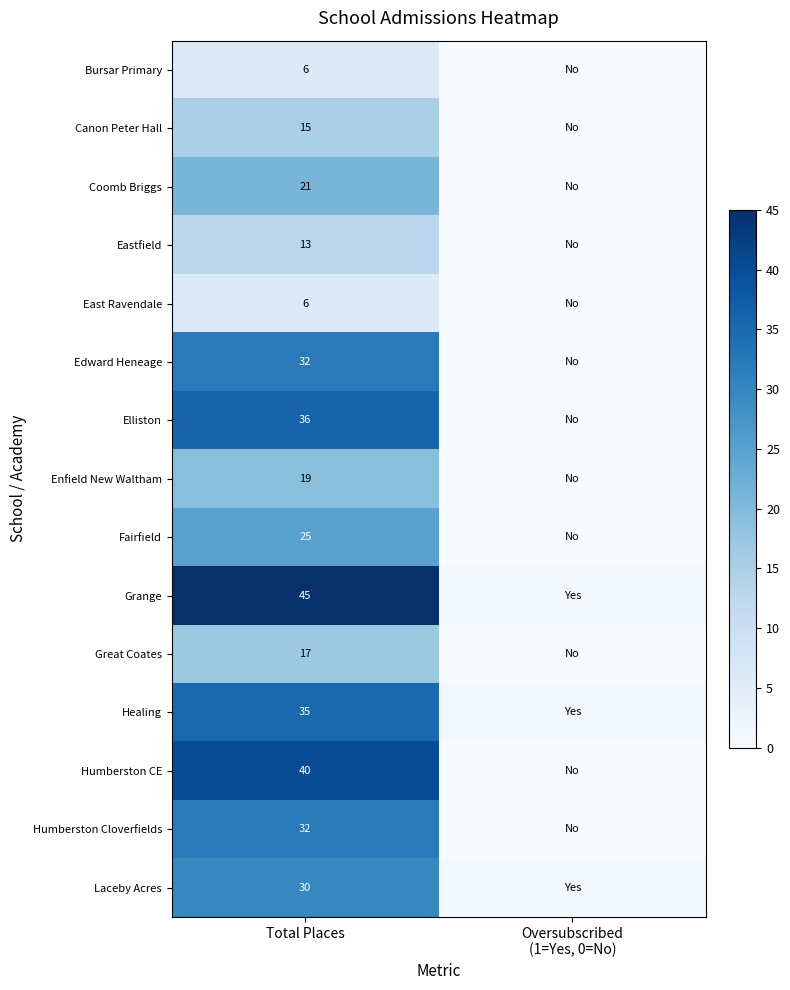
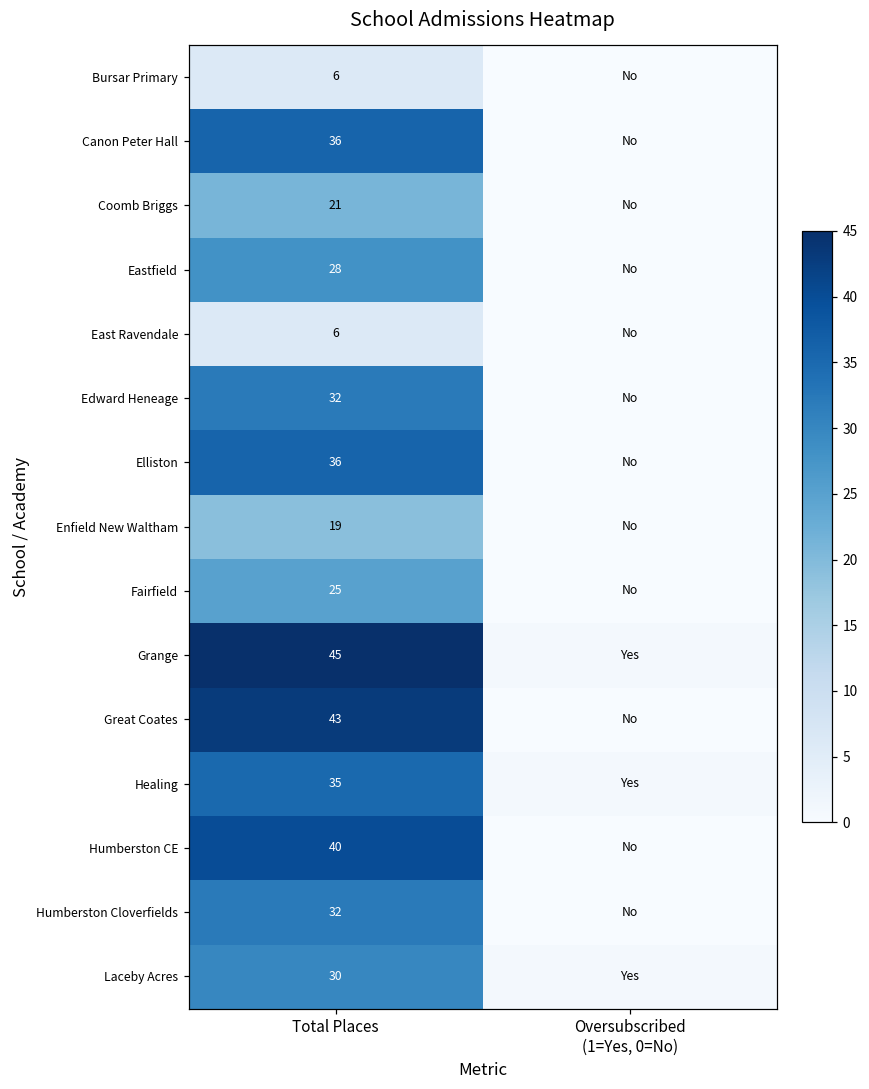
Canon Peter Hall, Total Places: 15 -> 36
Eastfield, Total Places: 13 -> 28
Great Coates, Total Places: 17 -> 43
